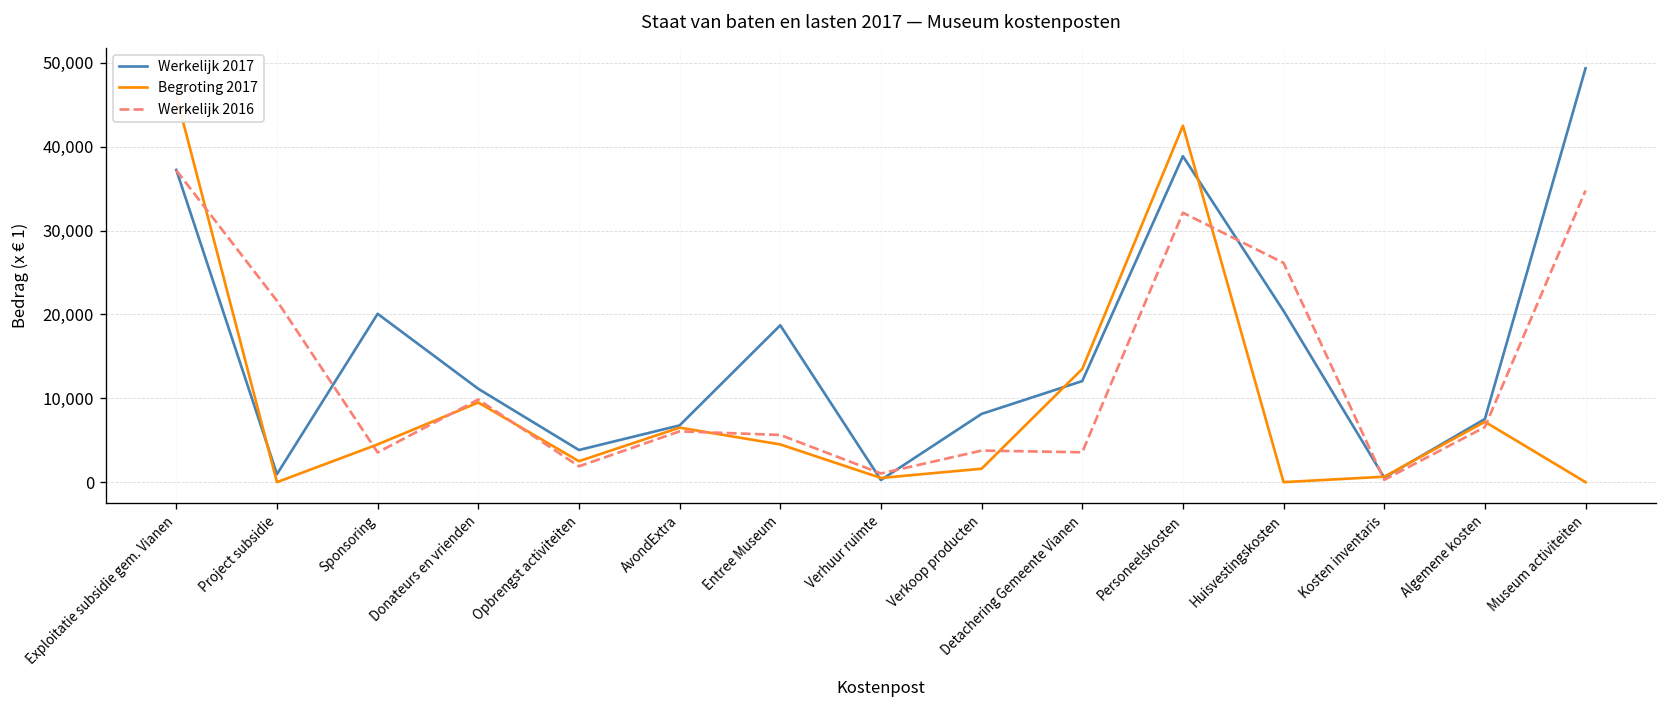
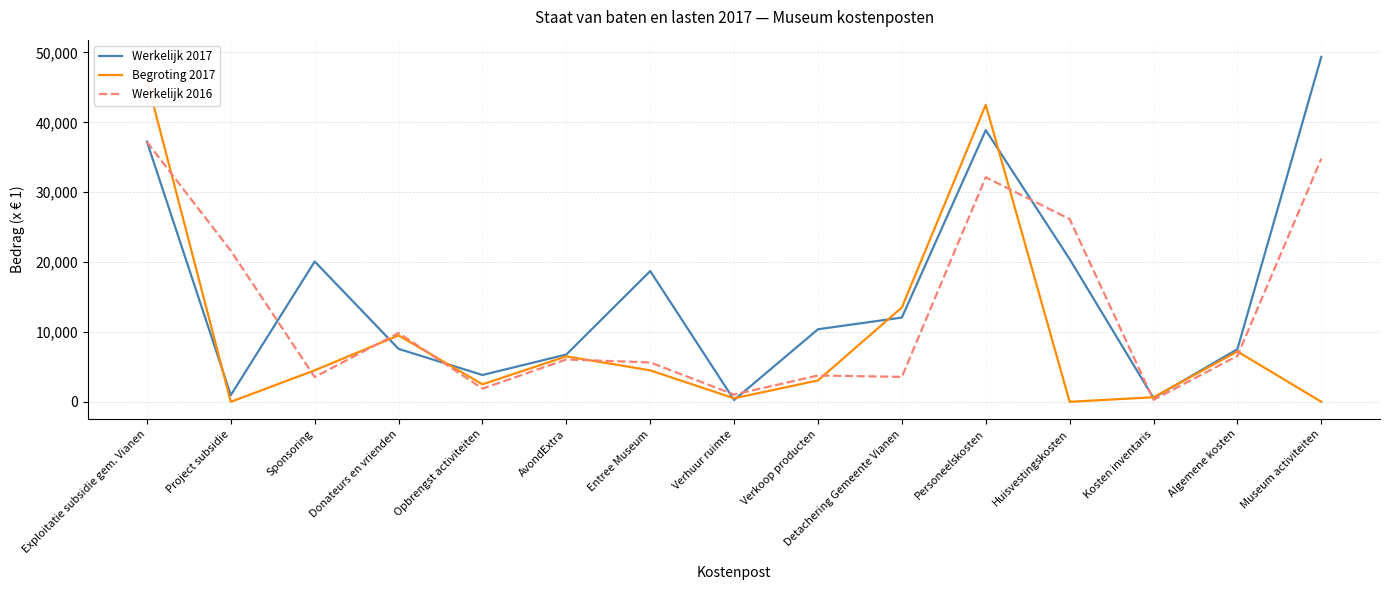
Werkelijk 2017, Donateurs en vrienden: 11,000 -> 8,000
Werkelijk 2017, Verkoop producten: 8,000 -> 10,000
Begroting 2017, Verkoop producten: 2,000 -> 3,000
